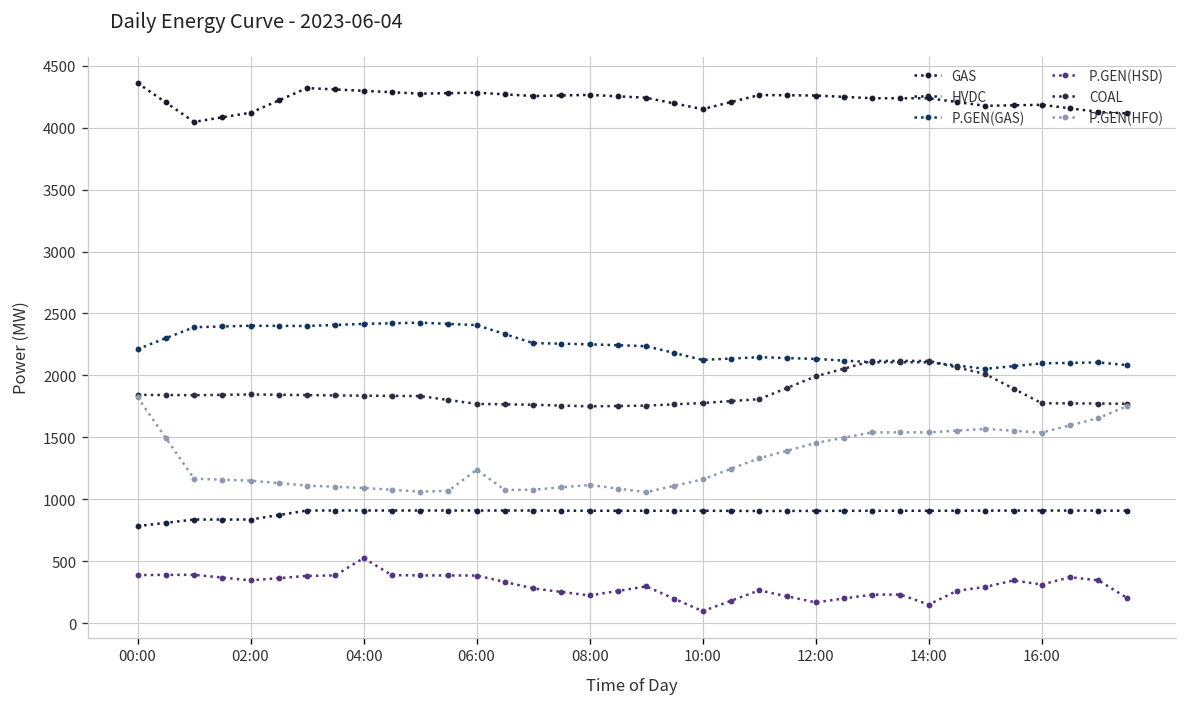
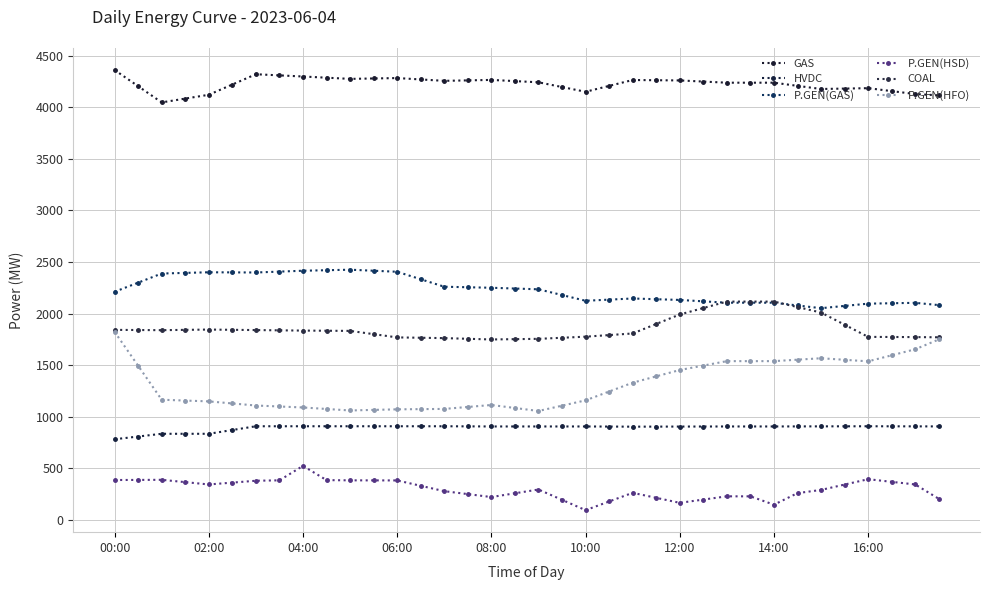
P.GEN(HFO), 06:00: 1240 -> 1070
P.GEN(HSD), 16:00: 310 -> 400
